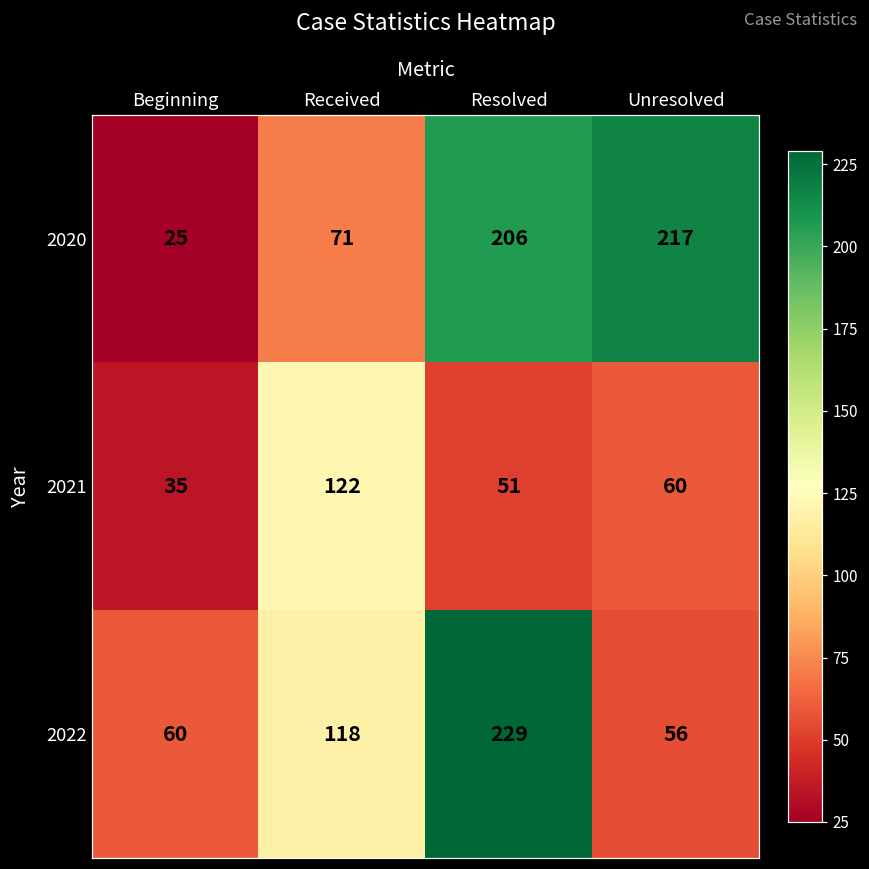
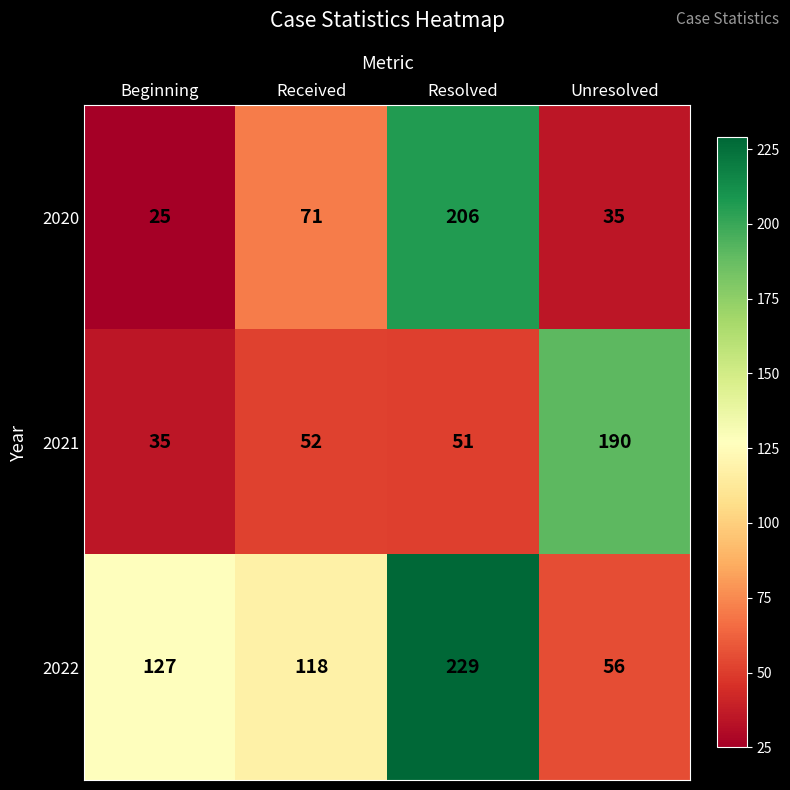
2020, Unresolved: 217 -> 35
2021, Received: 122 -> 52
2021, Unresolved: 60 -> 190
2022, Beginning: 60 -> 127
